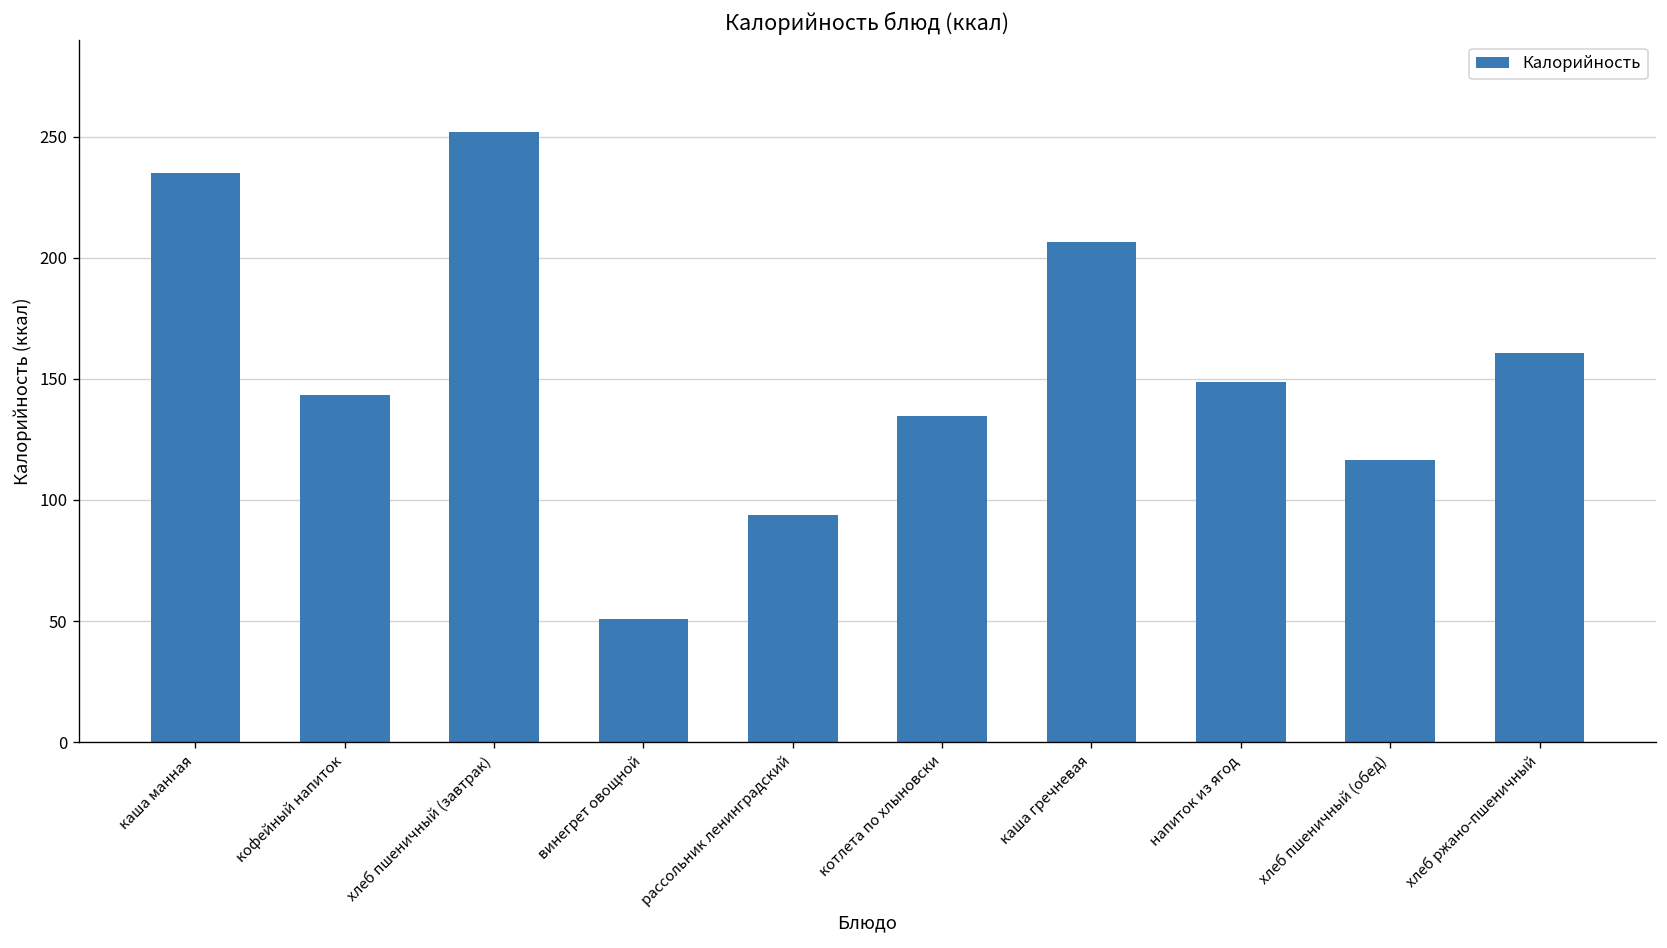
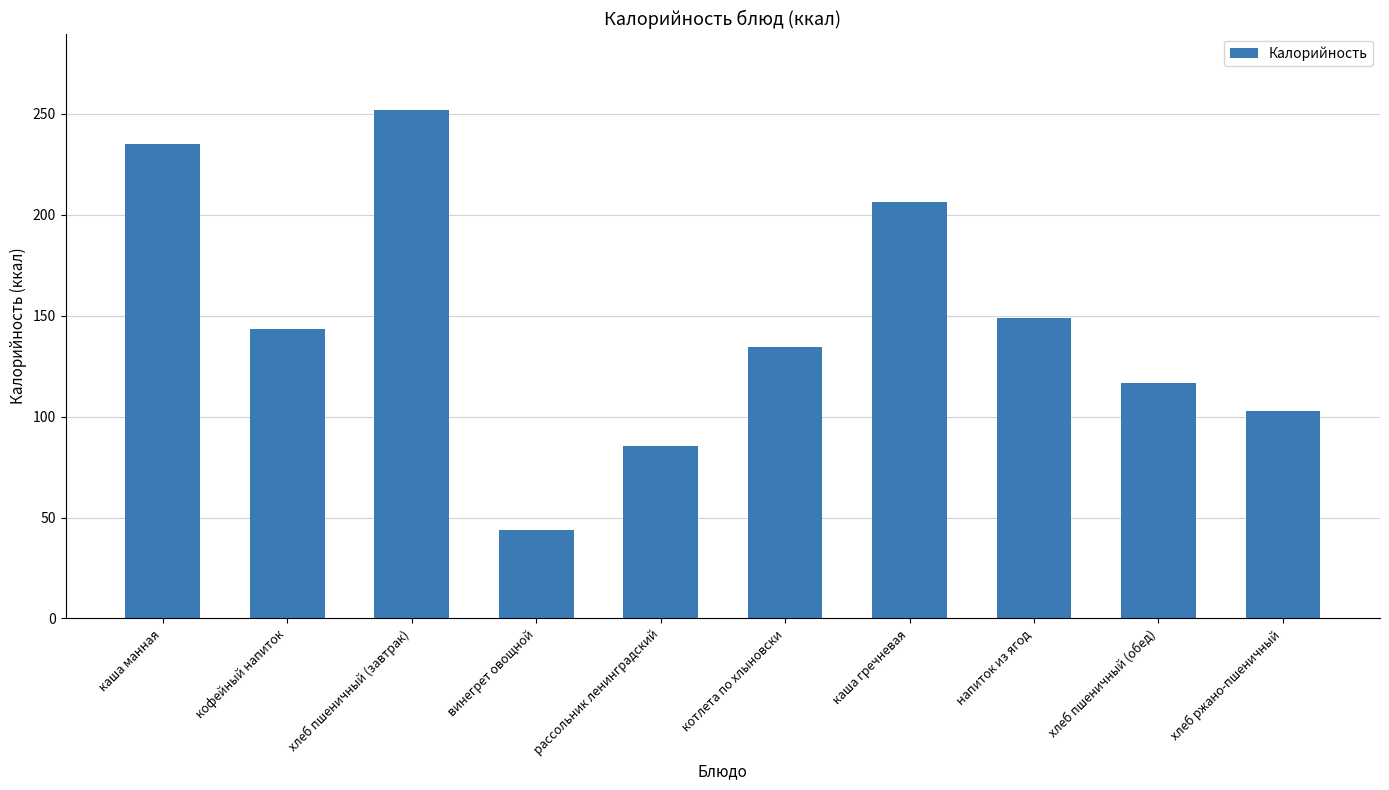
винегрет овощной: 51 -> 44
рассольник ленинградский: 94 -> 85
хлеб ржано-пшеничный: 161 -> 103
